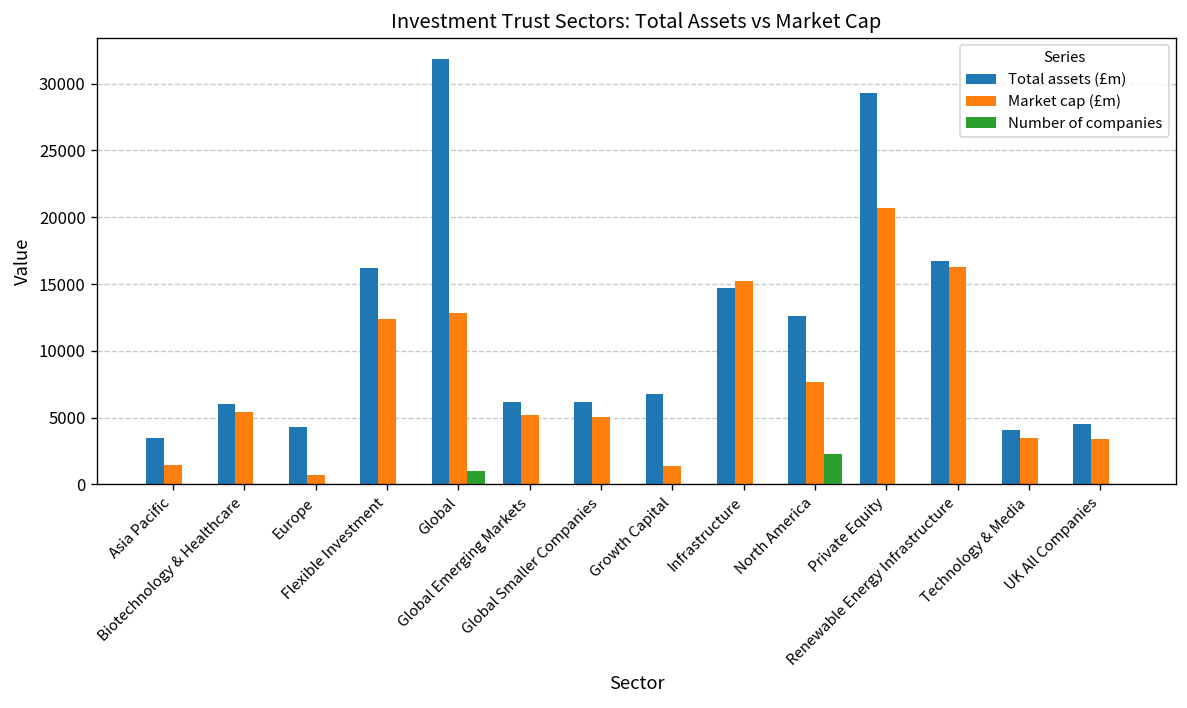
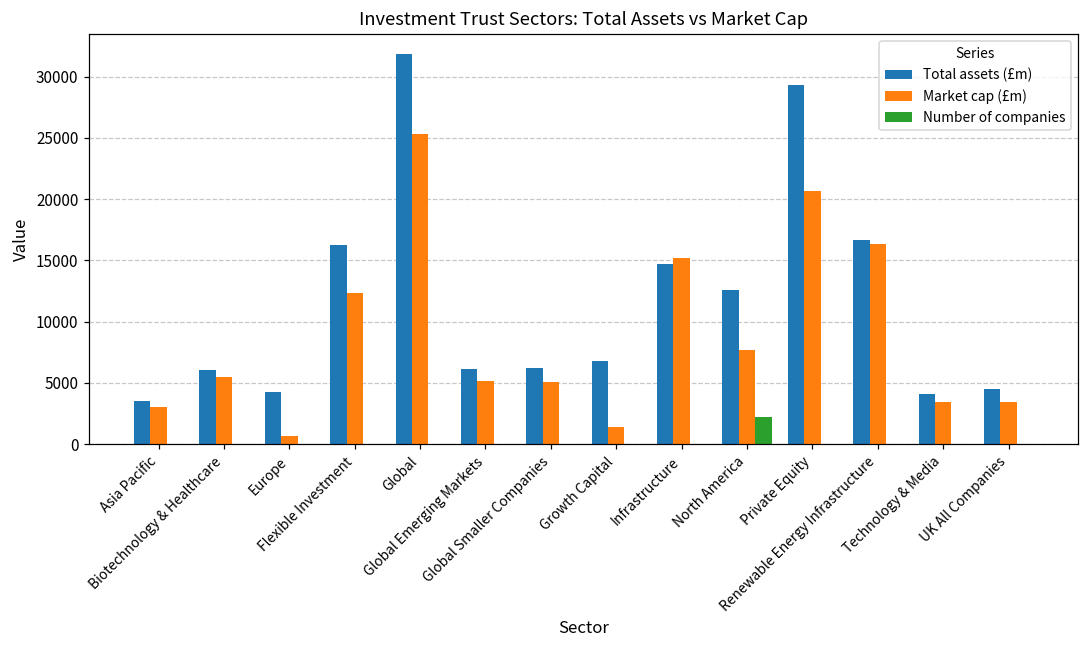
Market cap (£m), Asia Pacific: 1400 -> 3000
Market cap (£m), Global: 12900 -> 25300
Number of companies, Global: 1000 -> 0
